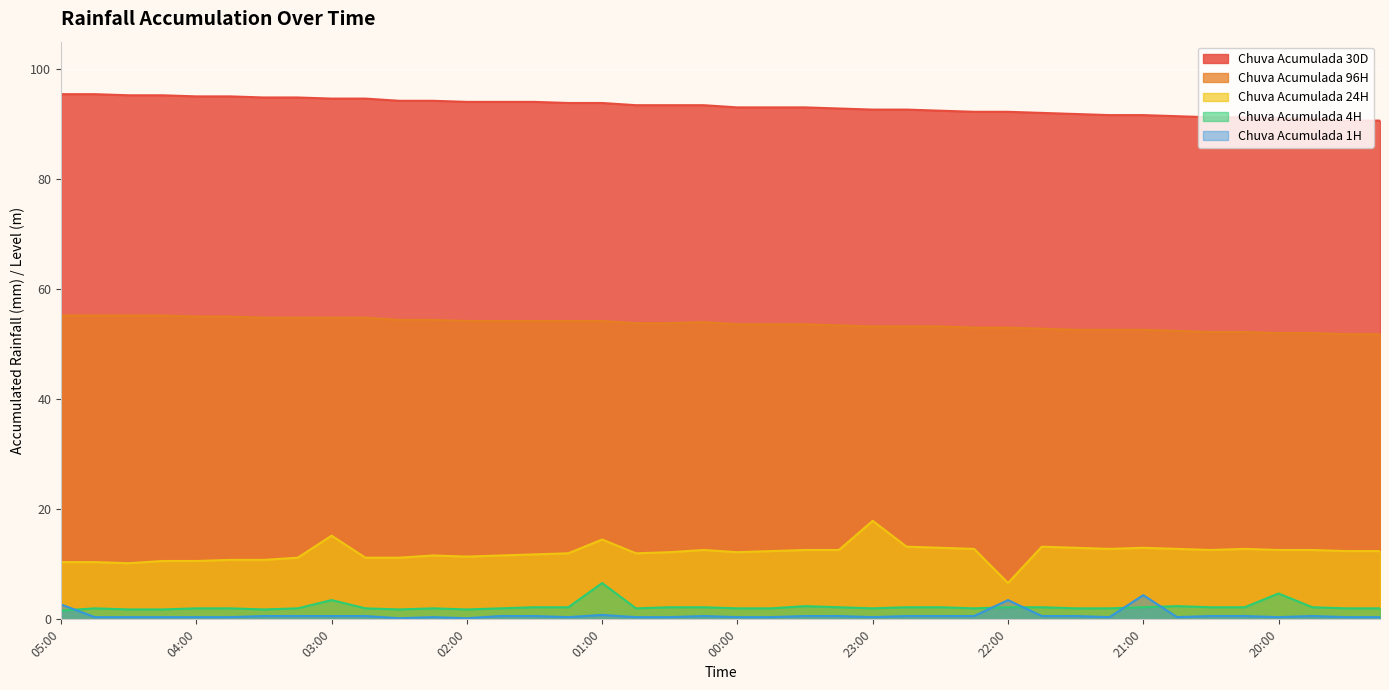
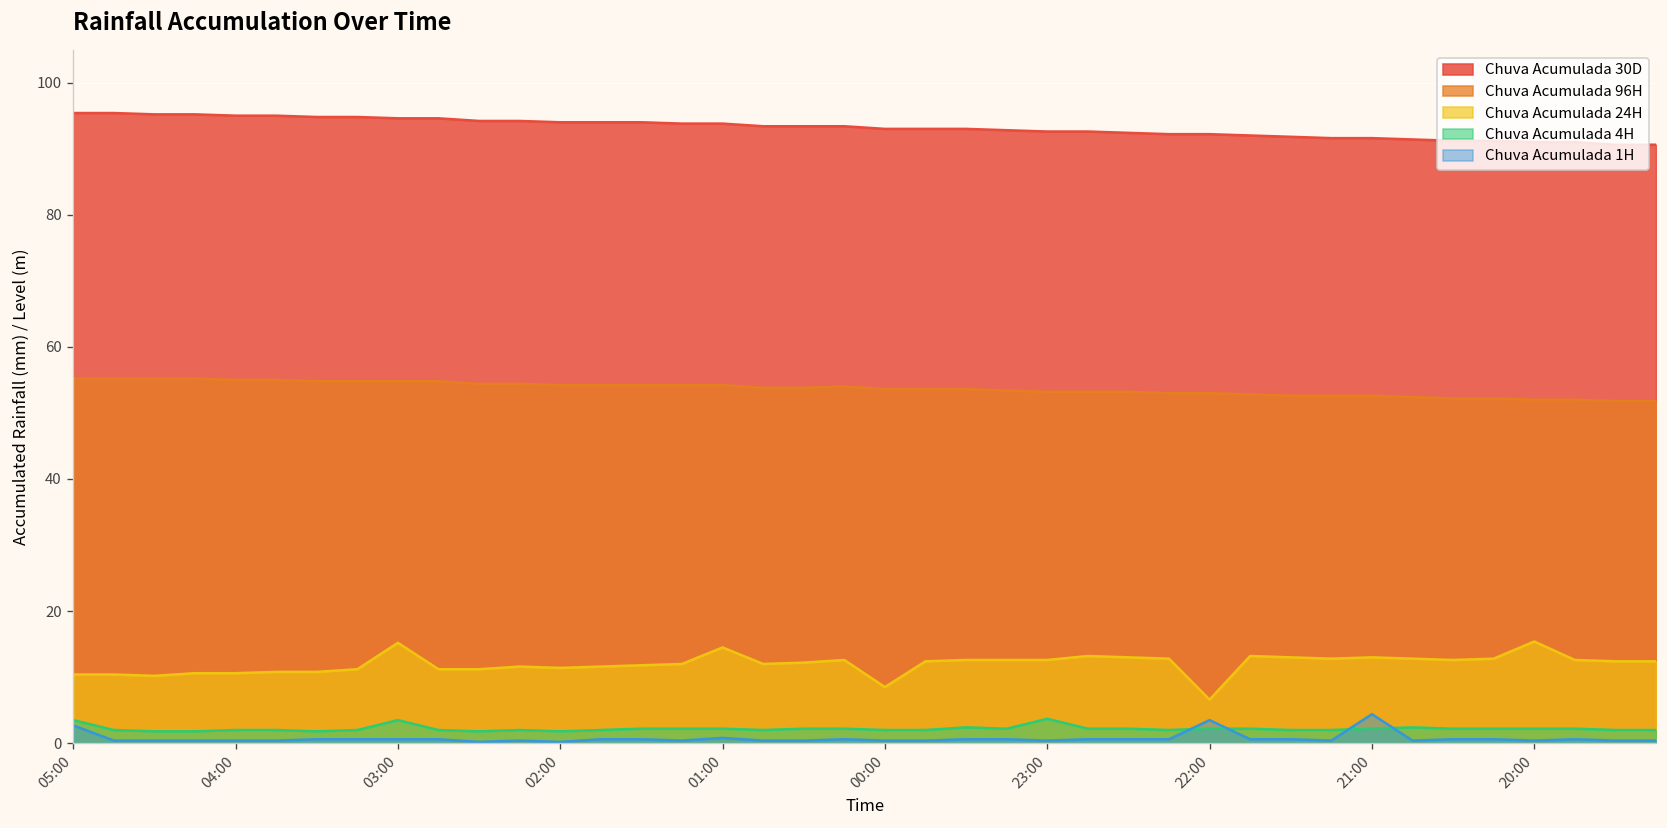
Chuva Acumulada 4H, 05:00: 2 -> 4
Chuva Acumulada 4H, 01:00: 7 -> 2
Chuva Acumulada 24H, 00:00: 12 -> 9
Chuva Acumulada 24H, 23:00: 18 -> 13
Chuva Acumulada 4H, 23:00: 2 -> 4
Chuva Acumulada 24H, 20:00: 13 -> 15
Chuva Acumulada 4H, 20:00: 5 -> 2
